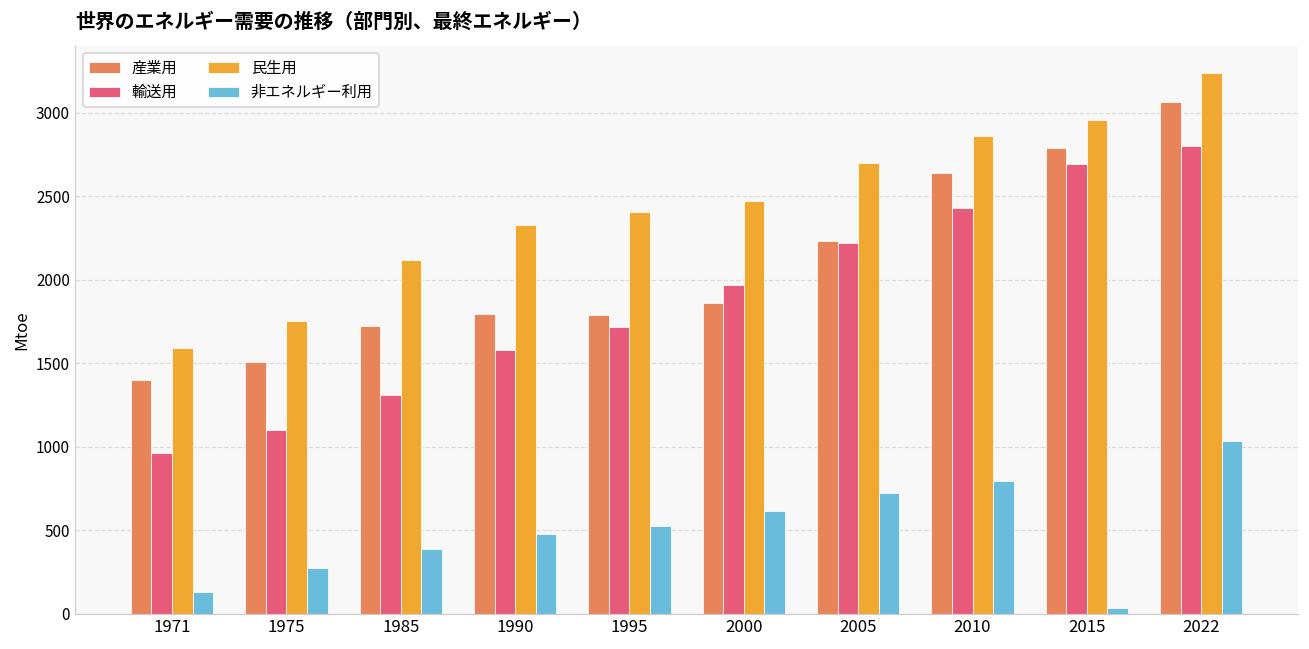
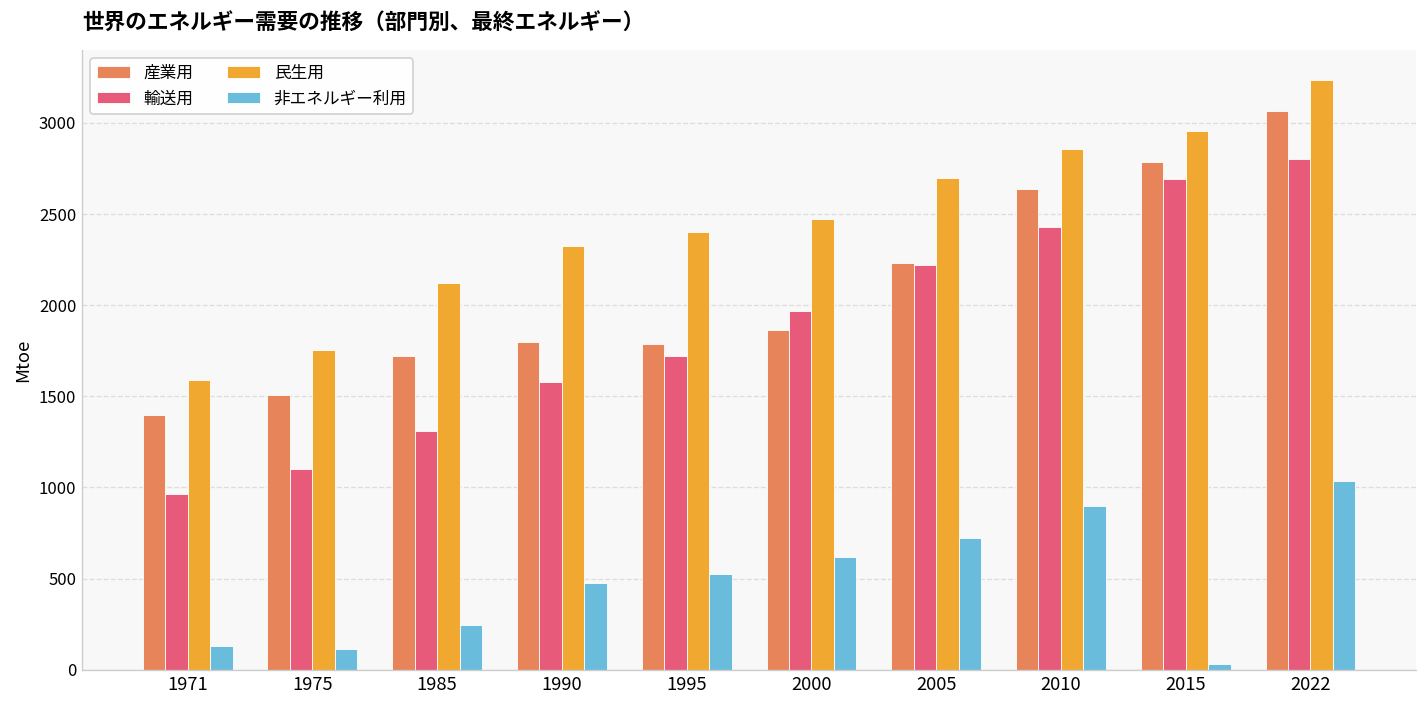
非エネルギー利用, 1975: 280 -> 110
非エネルギー利用, 1985: 390 -> 240
非エネルギー利用, 2010: 790 -> 900
